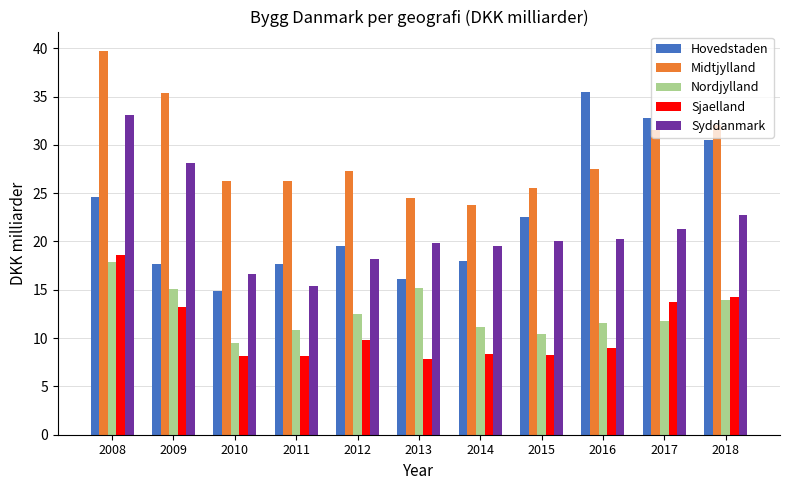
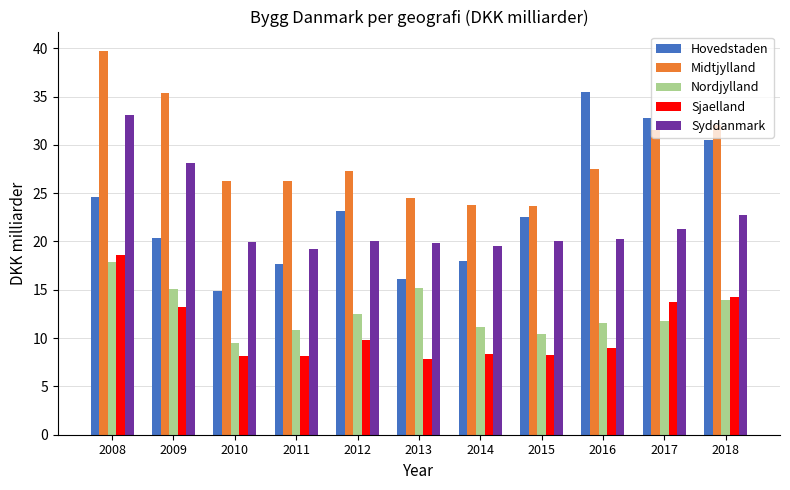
Hovedstaden, 2009: 18 -> 20
Syddanmark, 2010: 17 -> 20
Syddanmark, 2011: 15 -> 19
Hovedstaden, 2012: 20 -> 23
Syddanmark, 2012: 18 -> 20
Midtjylland, 2015: 26 -> 24
